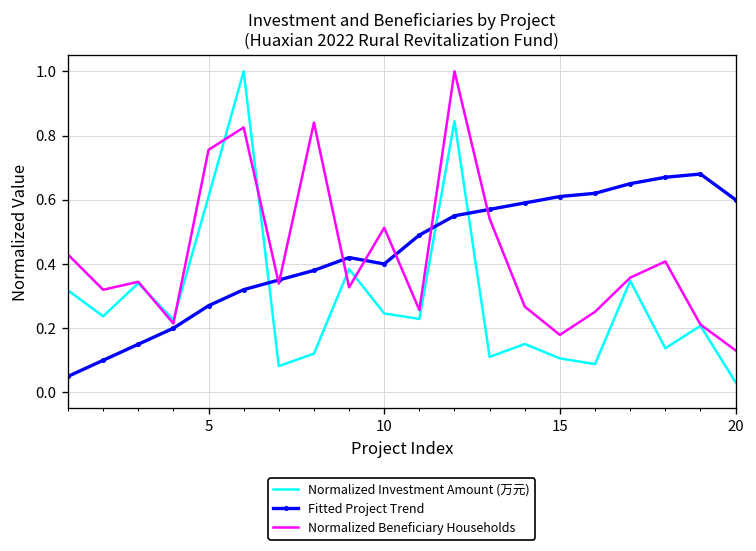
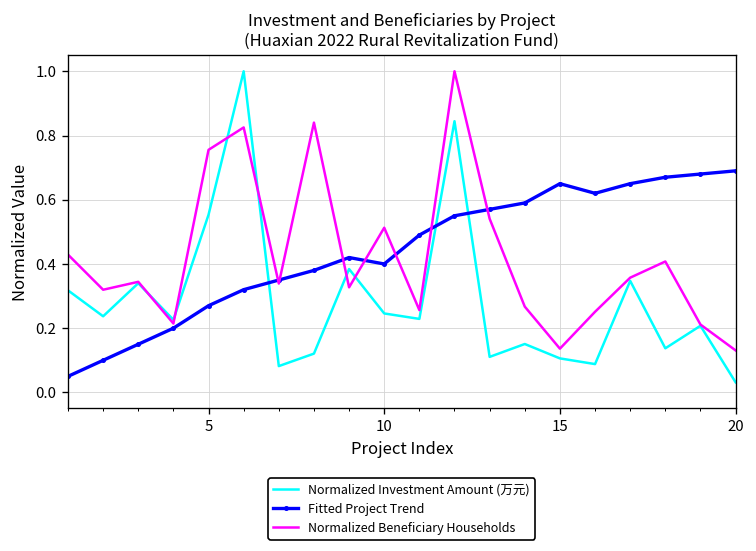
Normalized Investment Amount (万元), 5: 0.61 -> 0.55
Fitted Project Trend, 15: 0.61 -> 0.65
Normalized Beneficiary Households, 15: 0.18 -> 0.14
Fitted Project Trend, 20: 0.60 -> 0.69
